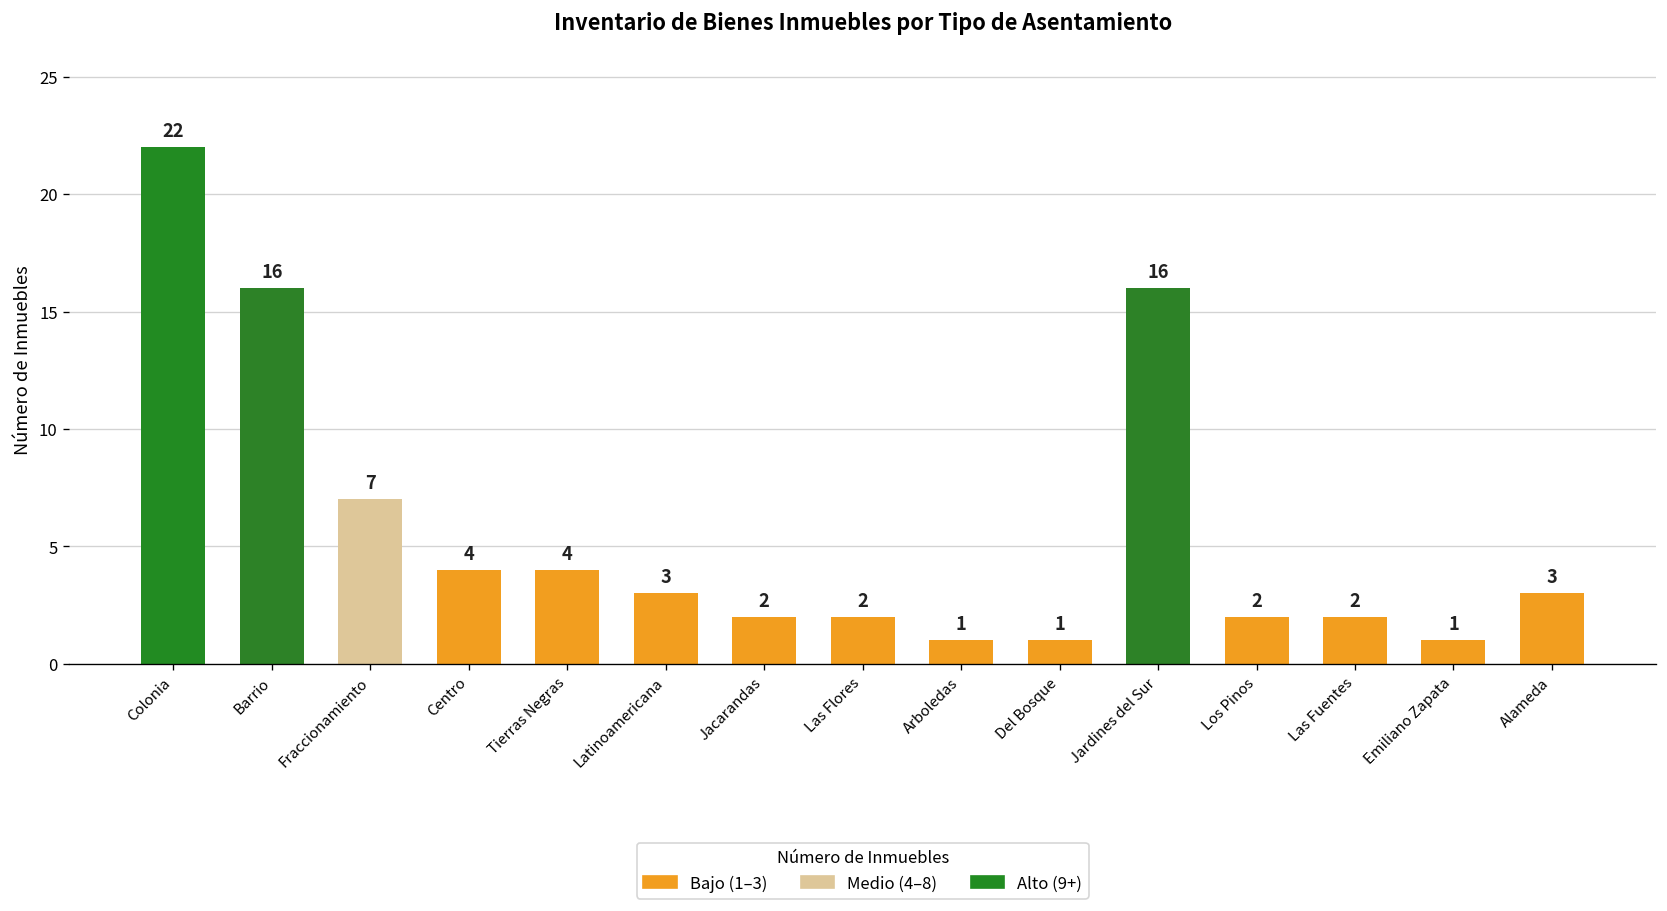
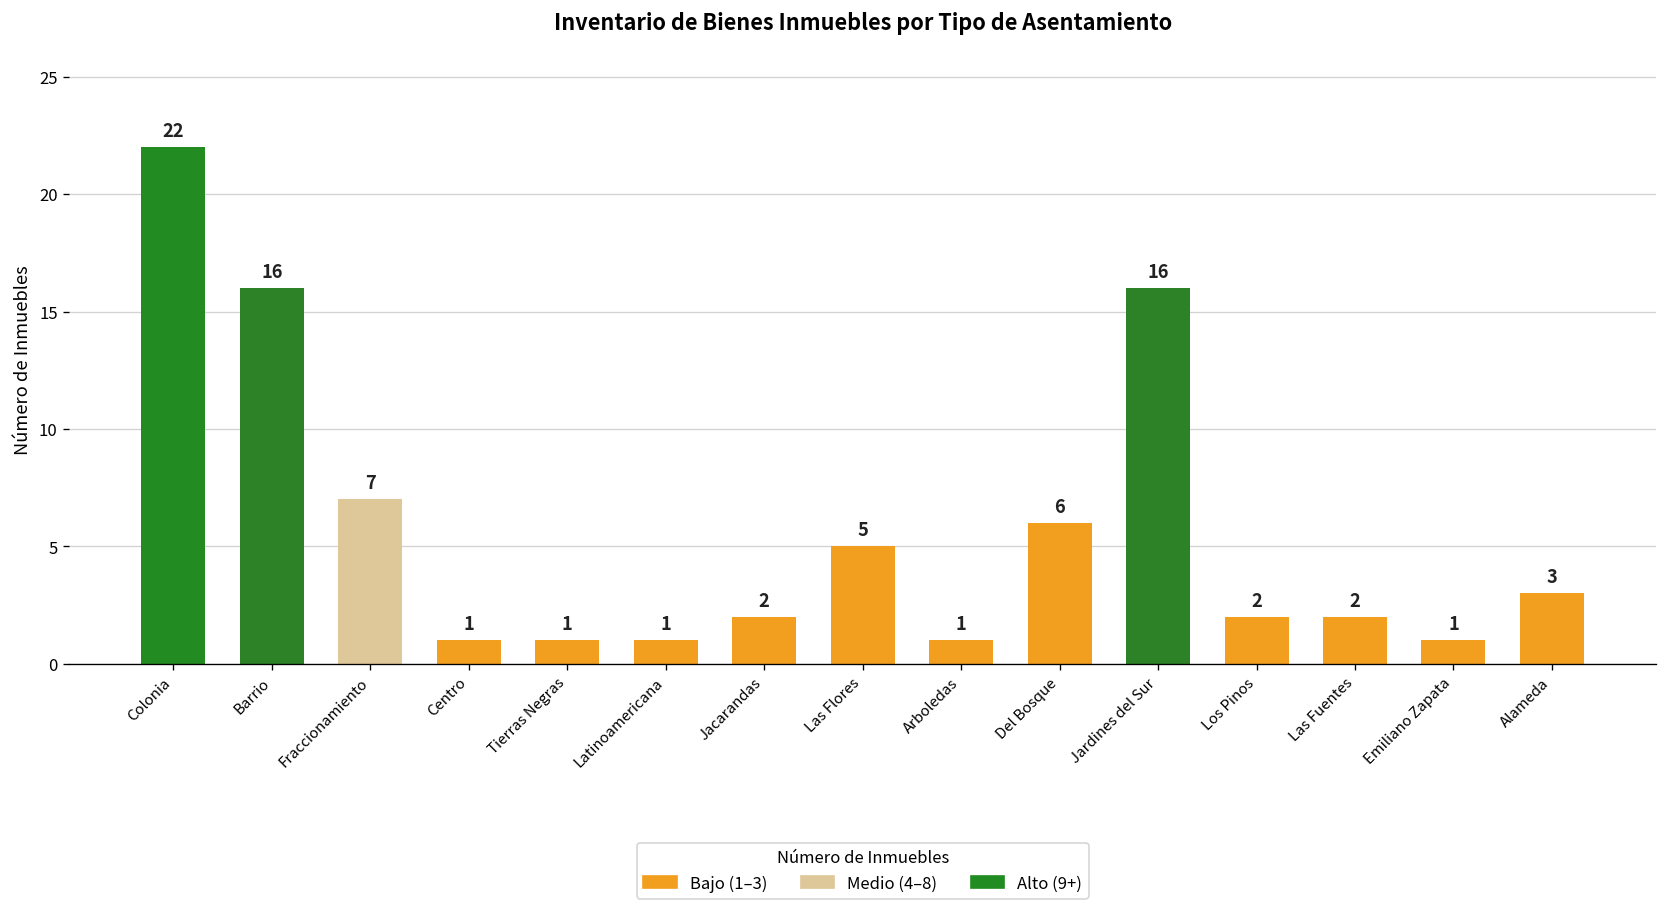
Centro: 4 -> 1
Tierras Negras: 4 -> 1
Latinoamericana: 3 -> 1
Las Flores: 2 -> 5
Del Bosque: 1 -> 6
